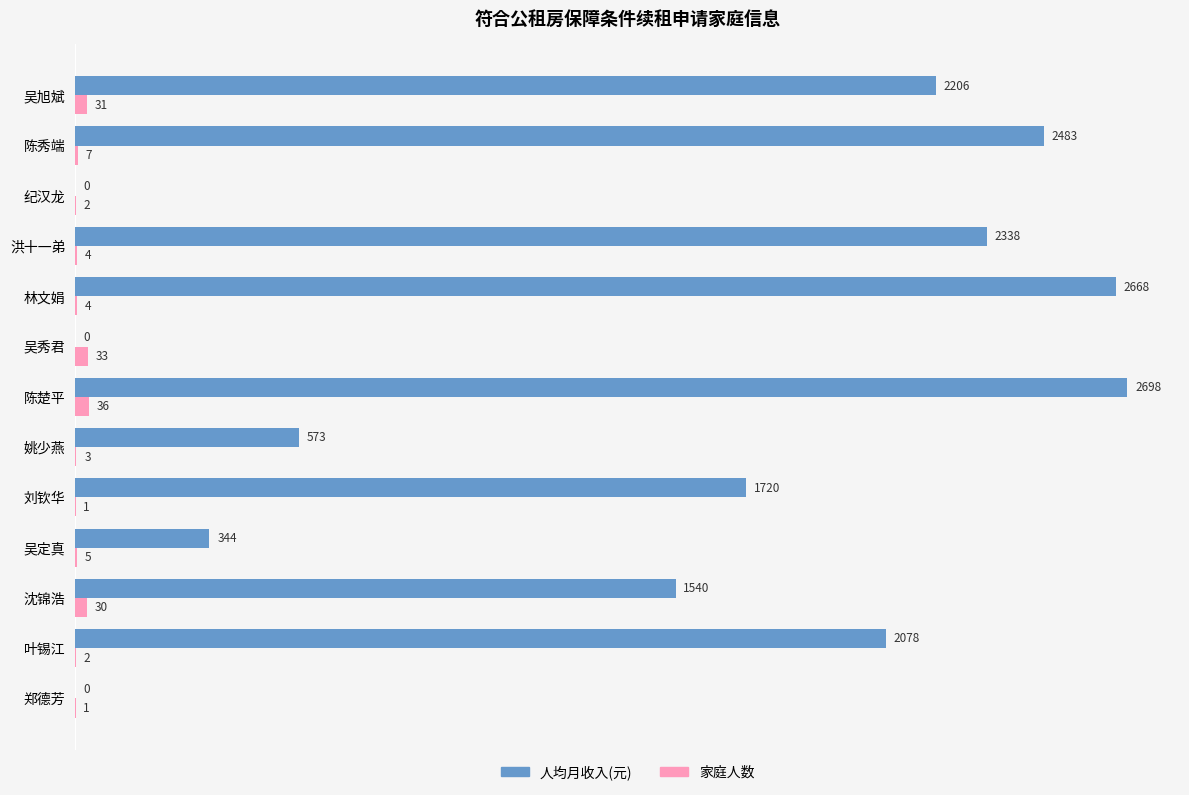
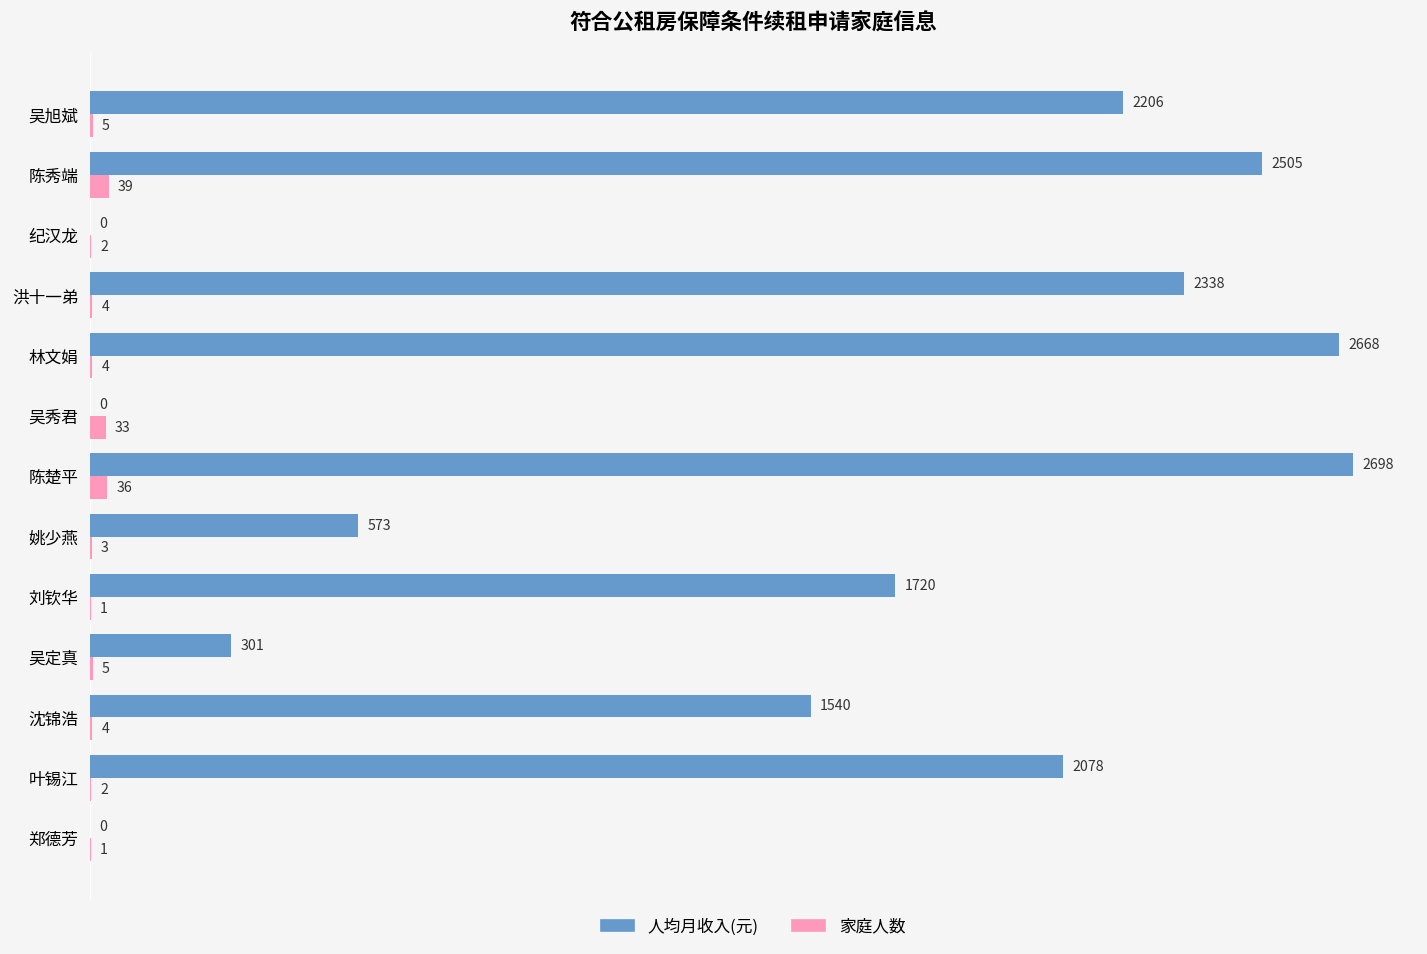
家庭人数, 吴旭斌: 31 -> 5
人均月收入(元), 陈秀端: 2483 -> 2505
家庭人数, 陈秀端: 7 -> 39
人均月收入(元), 吴定真: 344 -> 301
家庭人数, 沈锦浩: 30 -> 4
